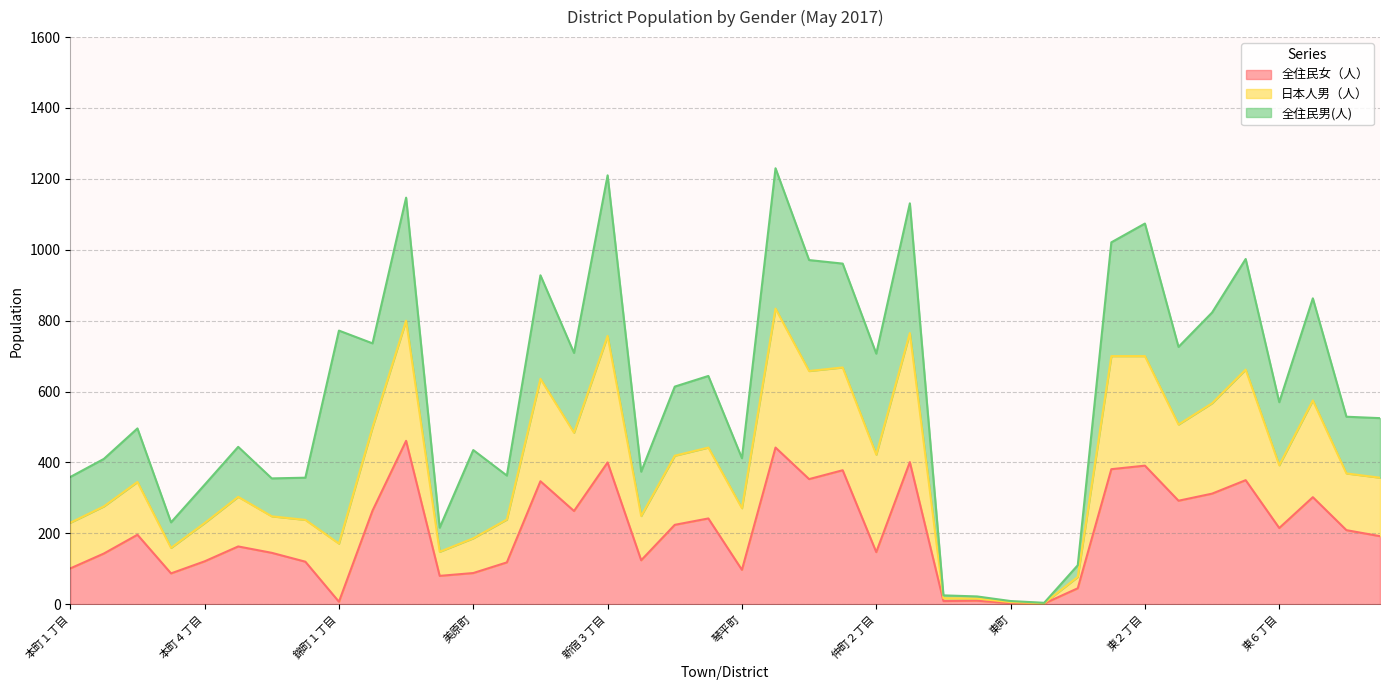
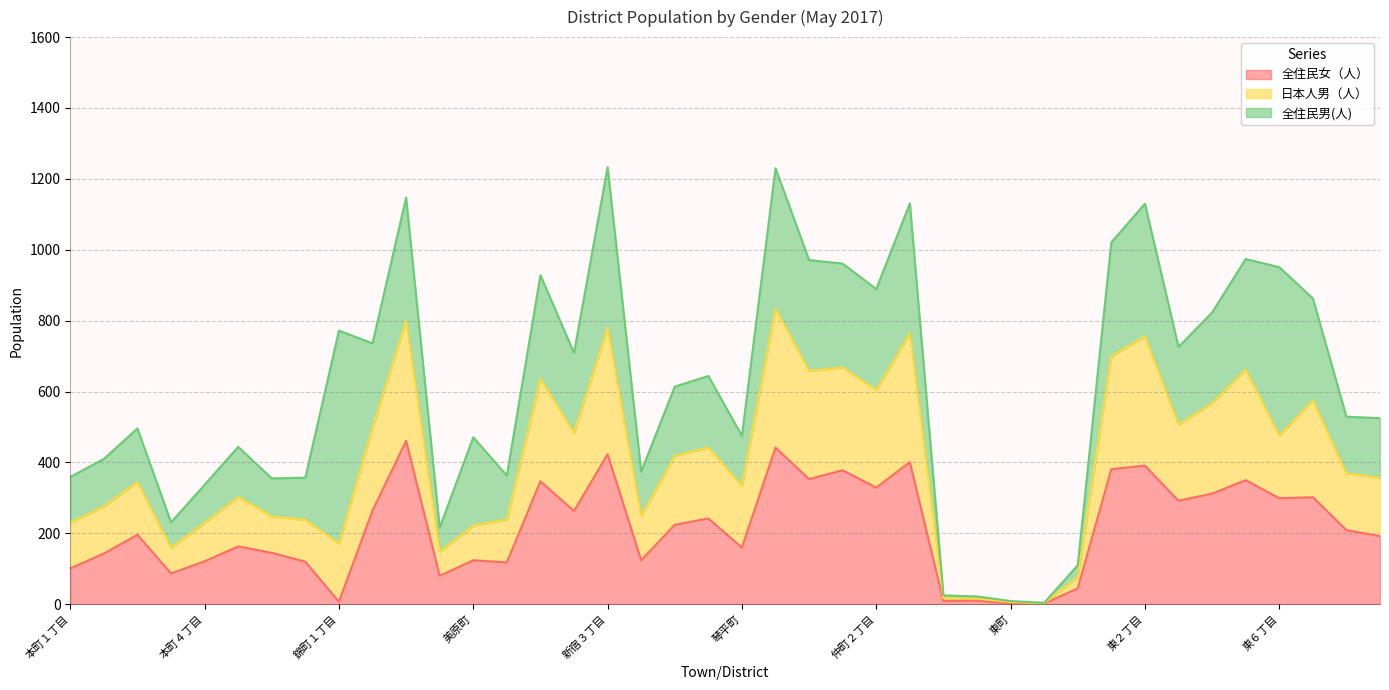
全住民女（人）, 美原町: 90 -> 120
全住民女（人）, 新宿３丁目: 400 -> 420
全住民女（人）, 琴平町: 100 -> 160
全住民女（人）, 仲町２丁目: 150 -> 330
日本人男（人）, 東２丁目: 310 -> 370
全住民女（人）, 東６丁目: 220 -> 300
全住民男(人), 東６丁目: 180 -> 480
